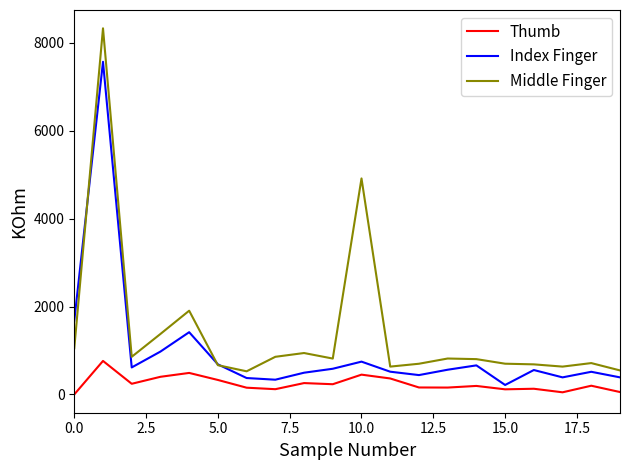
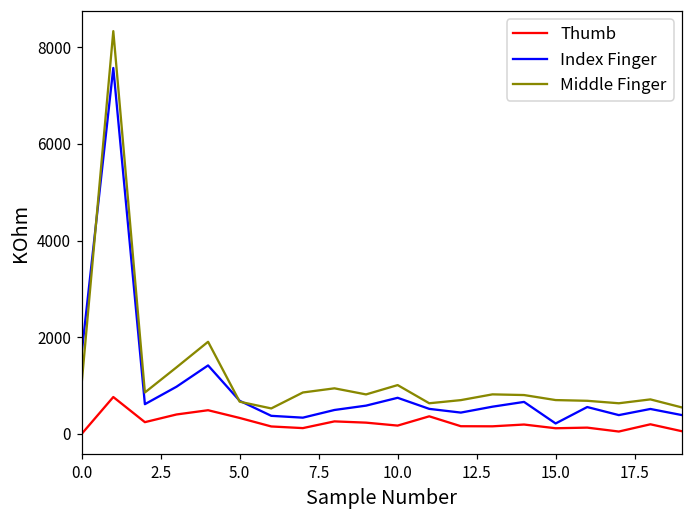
Thumb, 10.0: 500 -> 200
Middle Finger, 10.0: 4900 -> 1000
